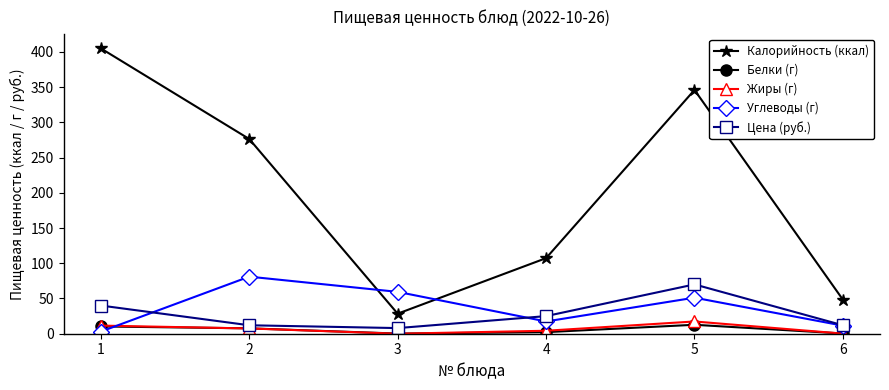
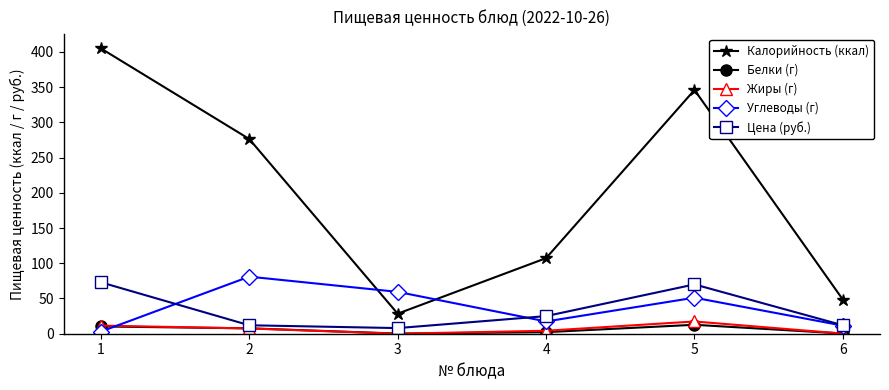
Цена (руб.), 1: 40 -> 70
